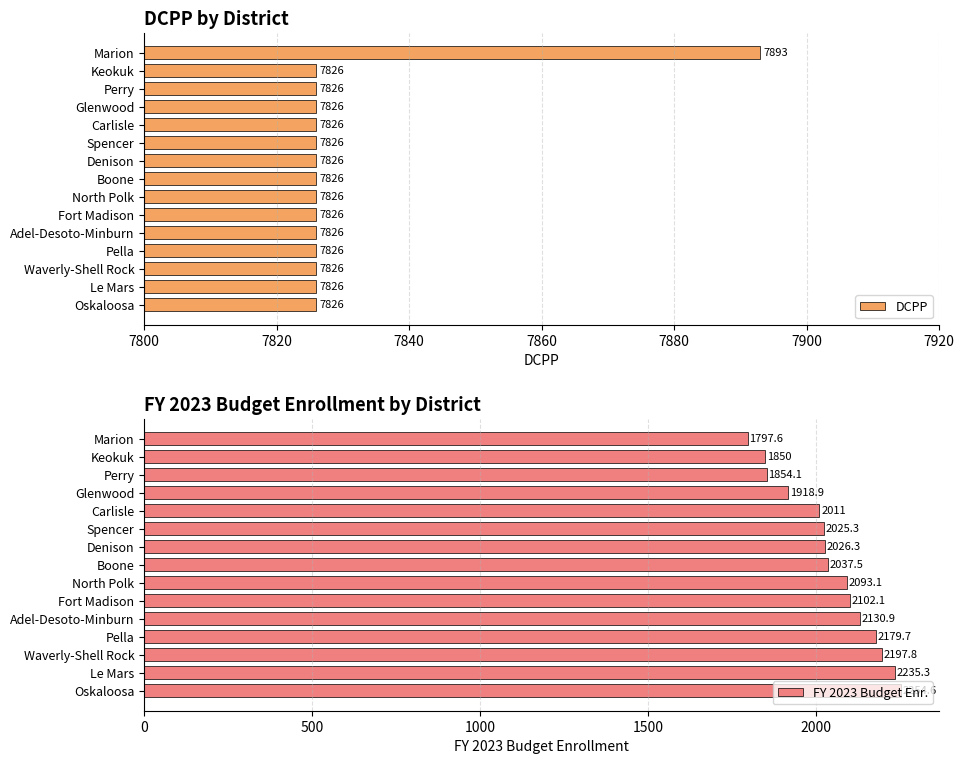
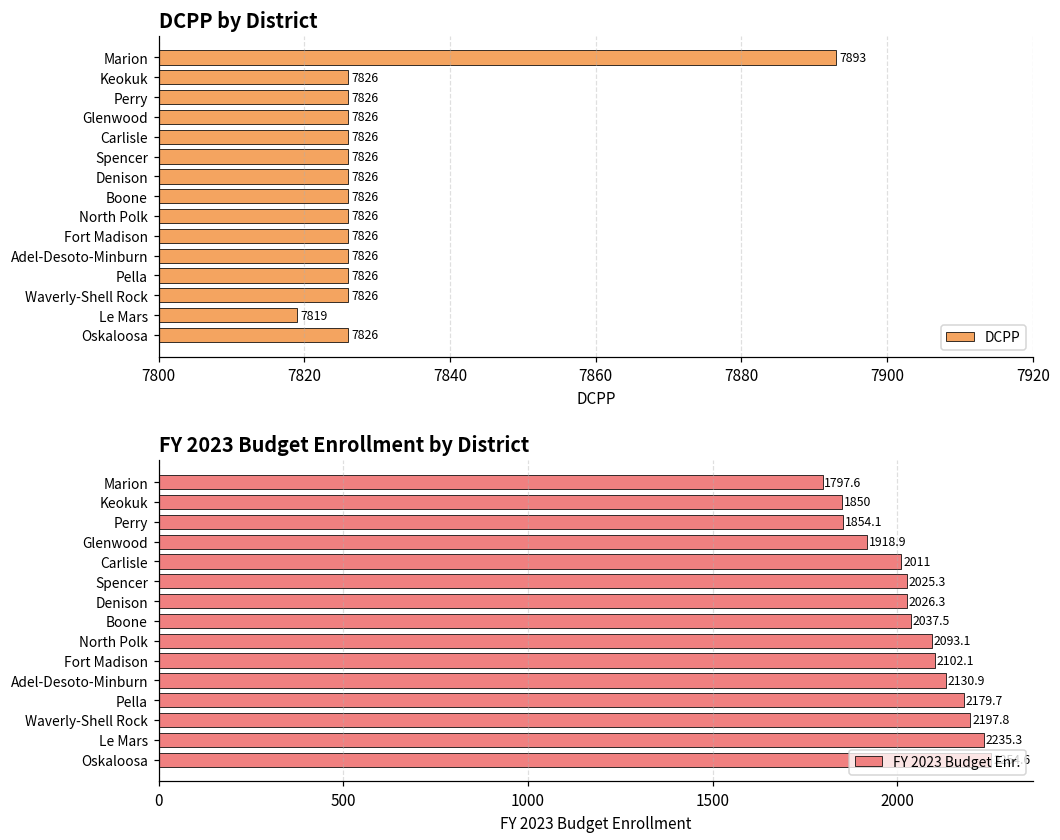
DCPP by District, Le Mars: 7826 -> 7819
